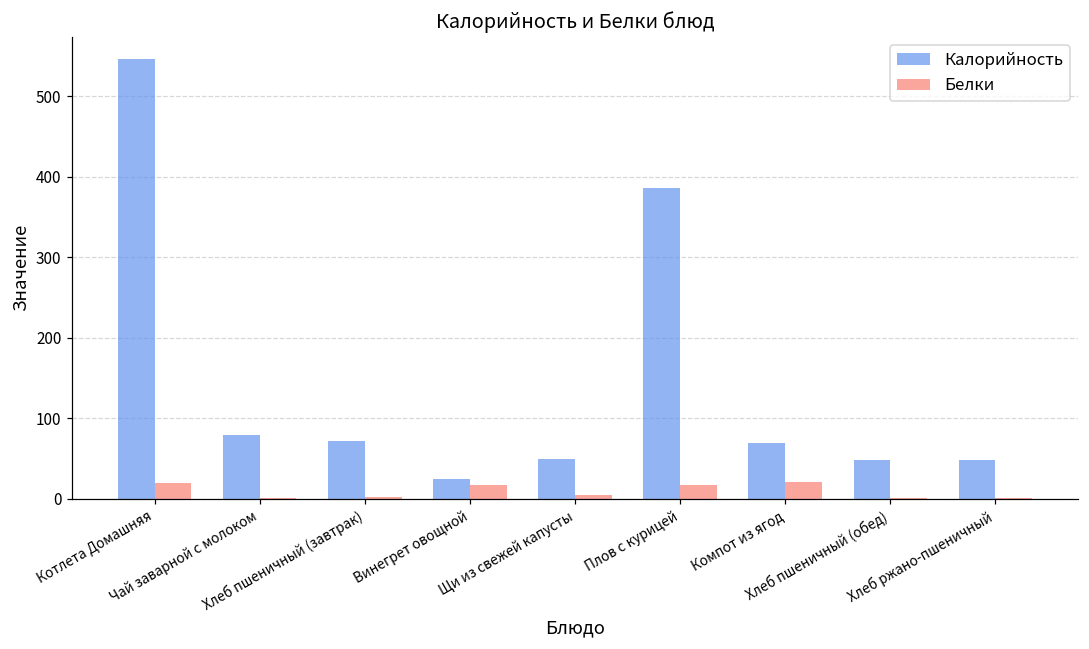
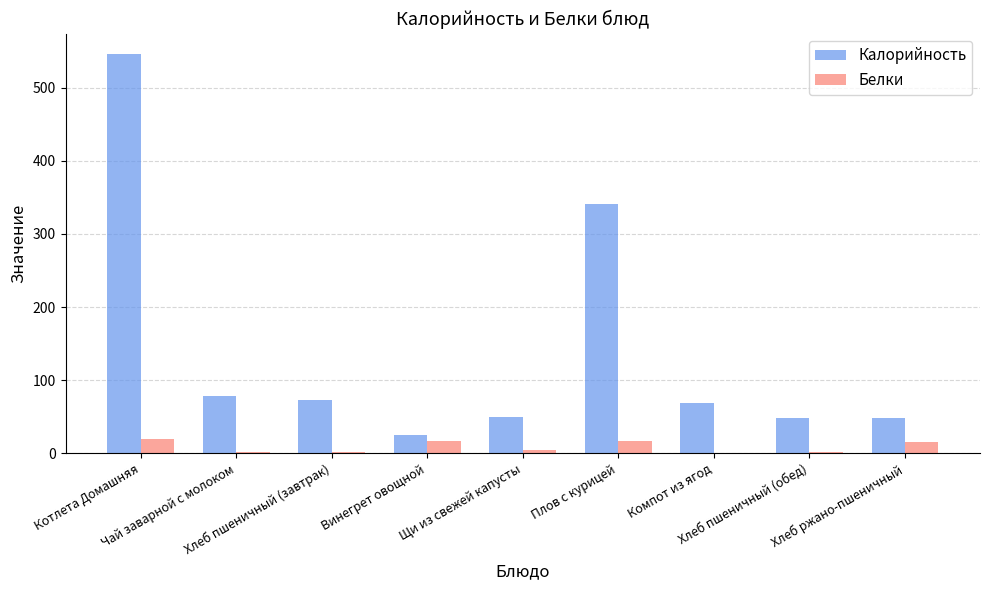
Калорийность, Плов с курицей: 390 -> 340
Белки, Компот из ягод: 20 -> 0
Белки, Хлеб ржано-пшеничный: 0 -> 20
